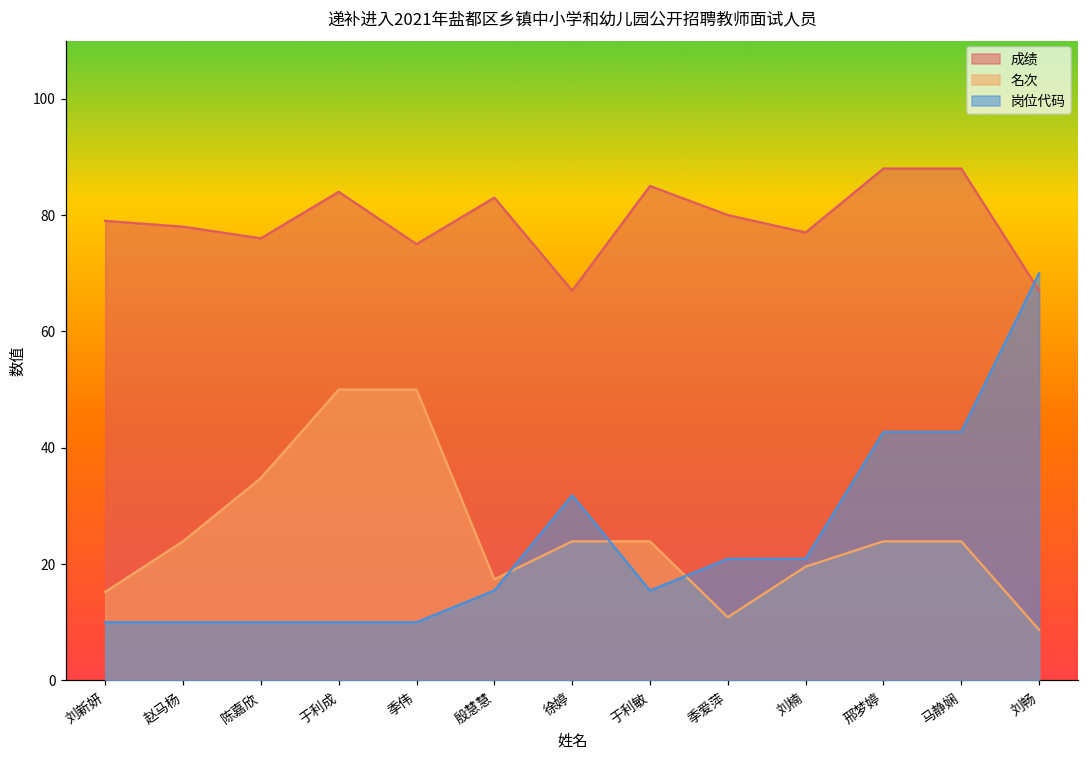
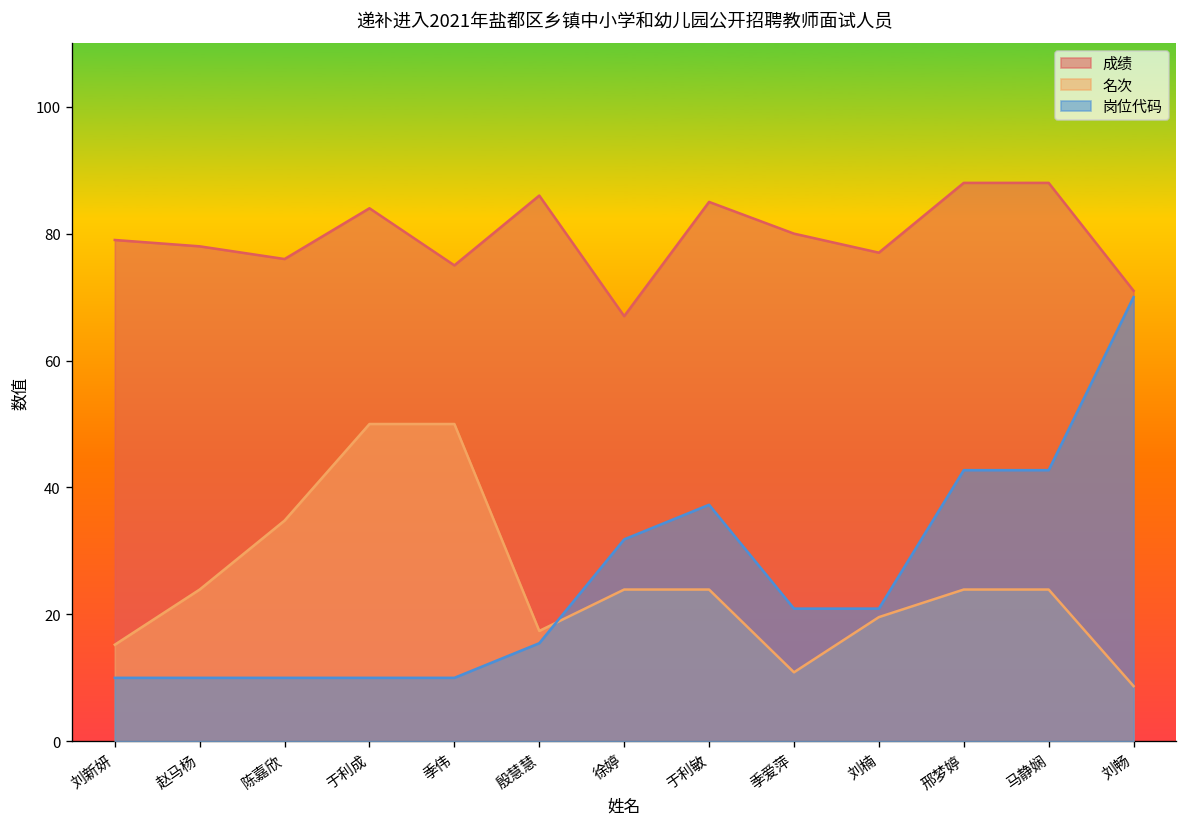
成绩, 殷慧慧: 83 -> 86
岗位代码, 于利敏: 15 -> 37
成绩, 刘畅: 67 -> 71
